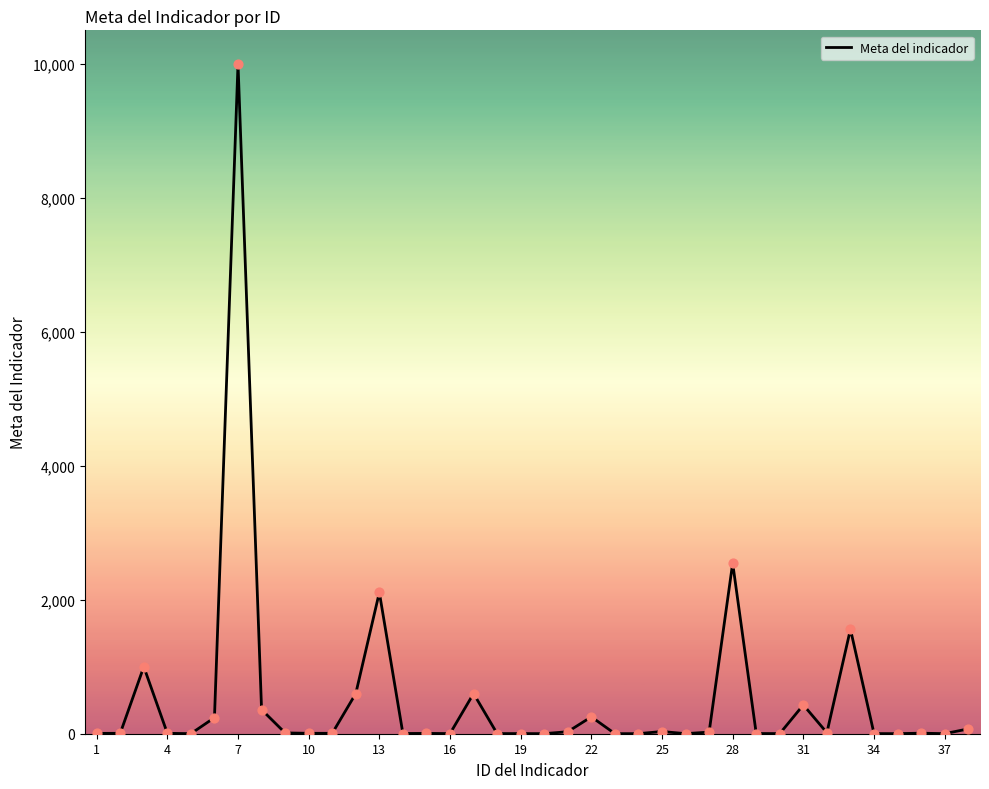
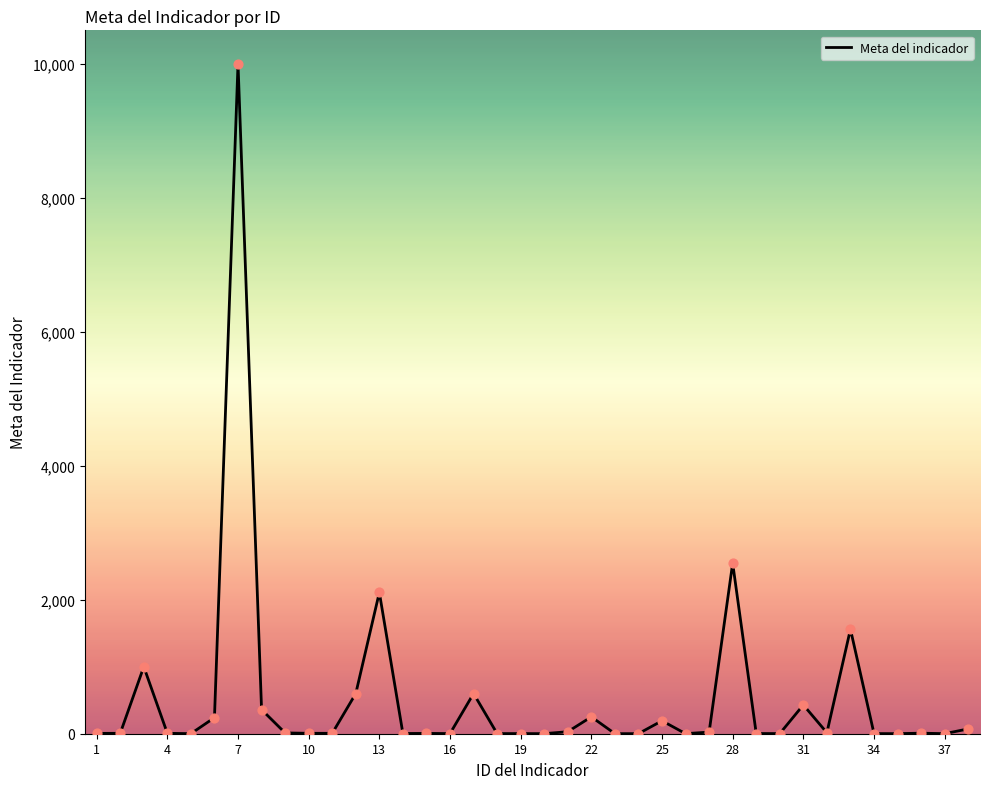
25: 0 -> 200
